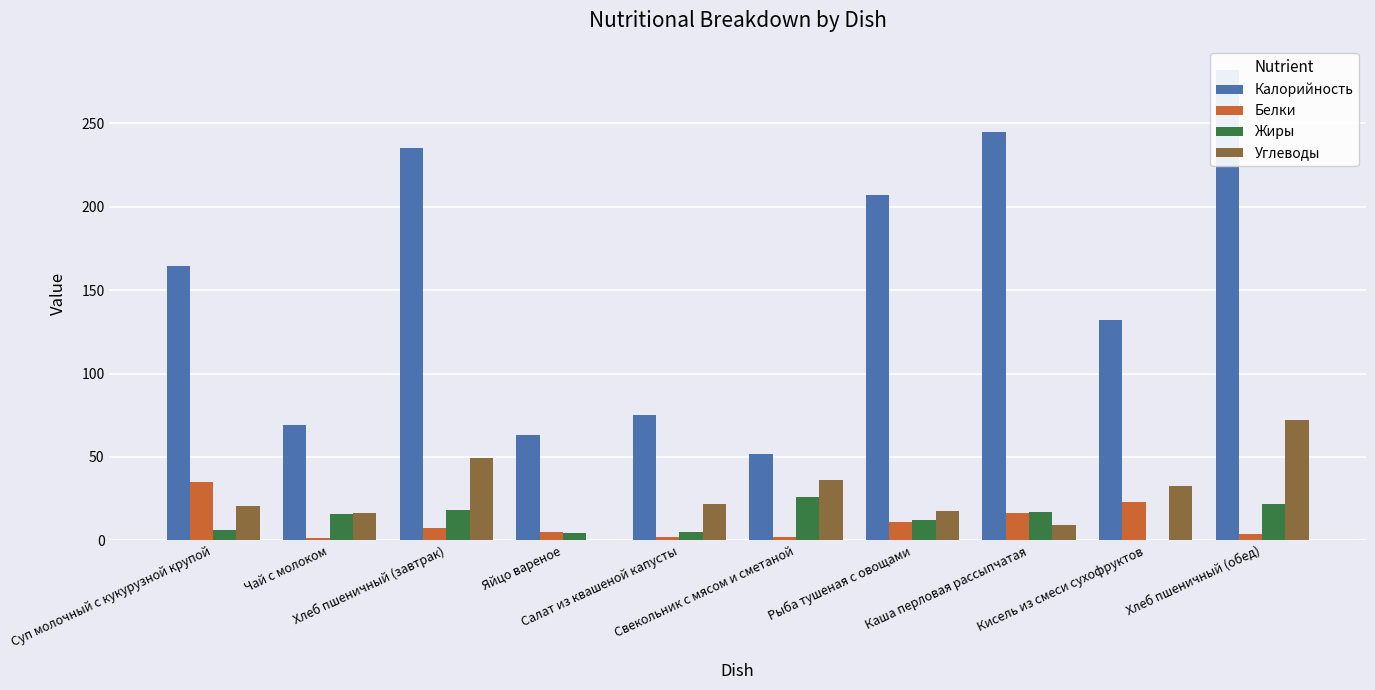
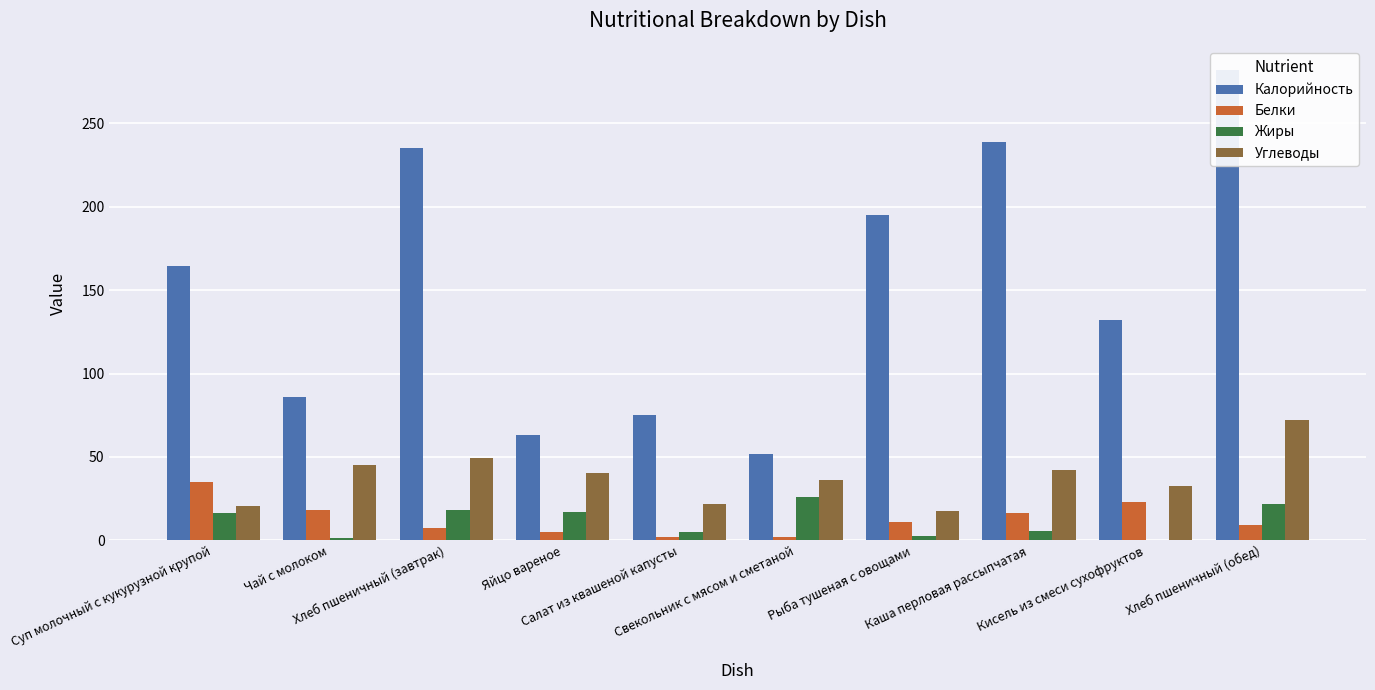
Жиры, Суп молочный с кукурузной крупой: 6 -> 16
Калорийность, Чай с молоком: 69 -> 86
Белки, Чай с молоком: 1 -> 18
Жиры, Чай с молоком: 16 -> 2
Углеводы, Чай с молоком: 16 -> 45
Жиры, Яйцо вареное: 5 -> 17
Углеводы, Яйцо вареное: 0 -> 40
Калорийность, Рыба тушеная с овощами: 207 -> 195
Жиры, Рыба тушеная с овощами: 12 -> 3
Калорийность, Каша перловая рассыпчатая: 245 -> 239
Жиры, Каша перловая рассыпчатая: 17 -> 6
Углеводы, Каша перловая рассыпчатая: 9 -> 42
Белки, Хлеб пшеничный (обед): 4 -> 9
